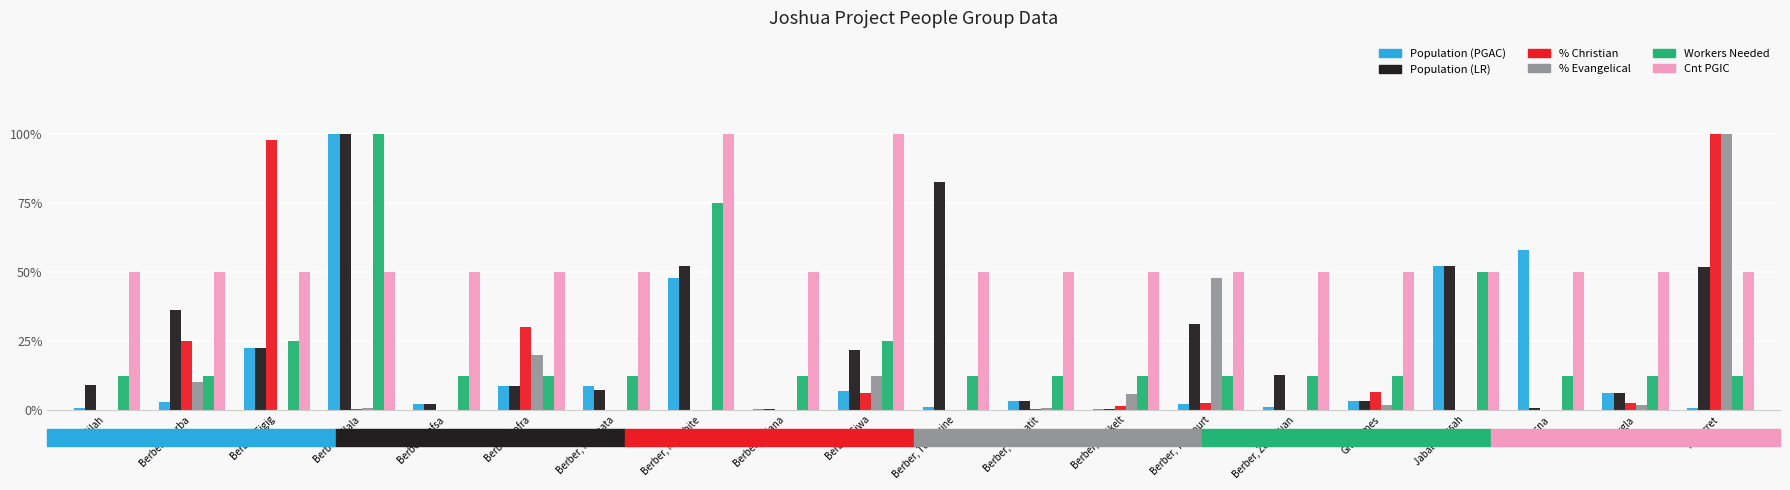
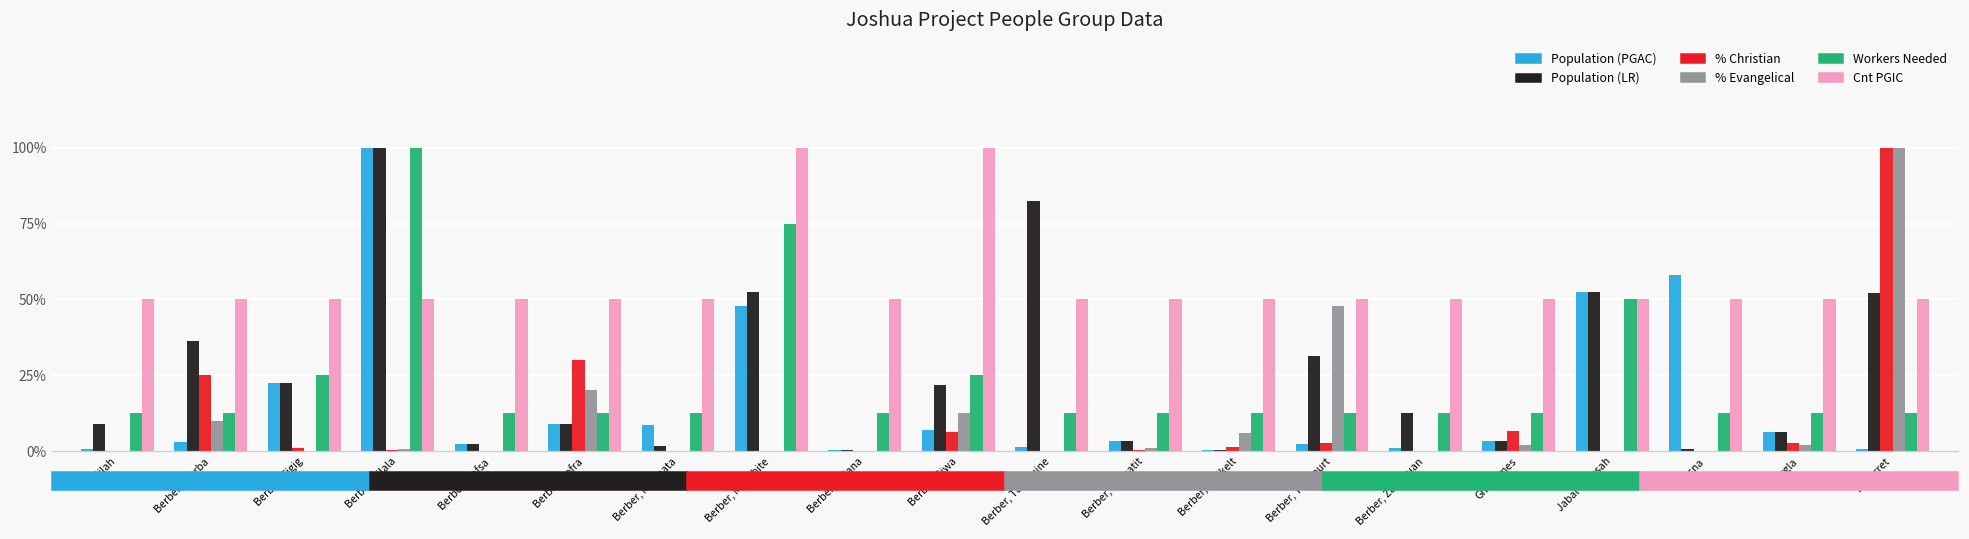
% Christian, Berber, Figig: 98% -> 1%
Population (LR), Berber, Matmata: 7% -> 2%
